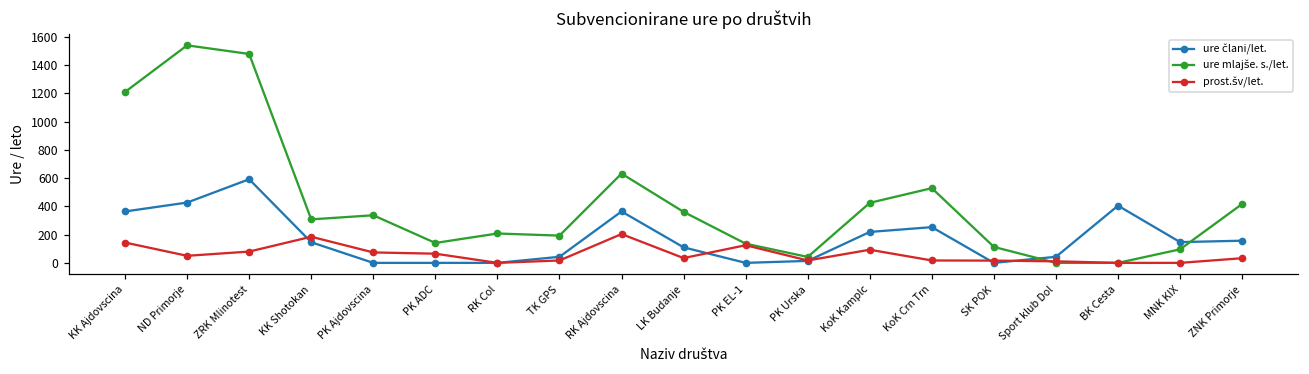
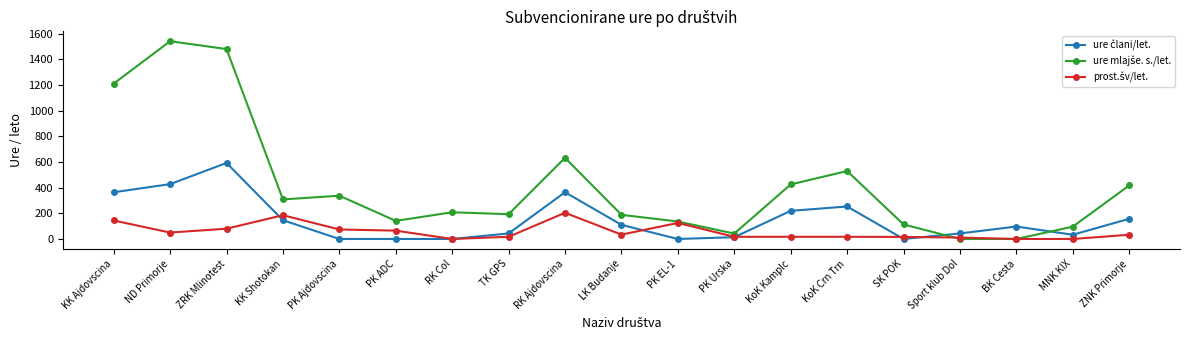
ure mlajše. s./let., LK Budanje: 360 -> 190
prost.šv/let., KoK Kamplc: 90 -> 20
ure člani/let., BK Cesta: 410 -> 100
ure člani/let., MNK KIX: 150 -> 30
